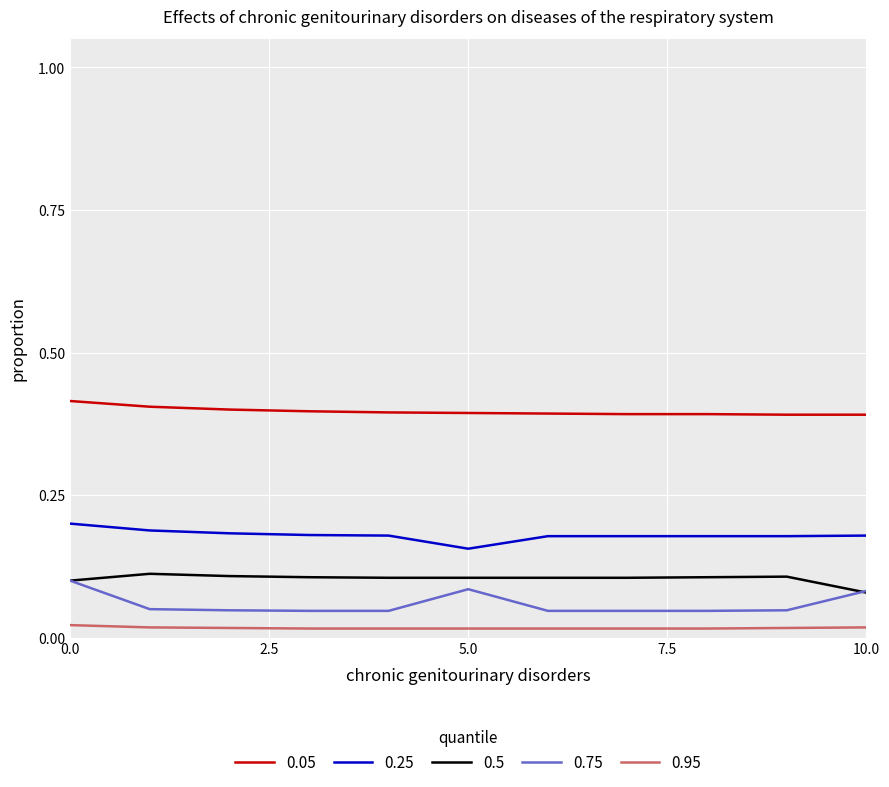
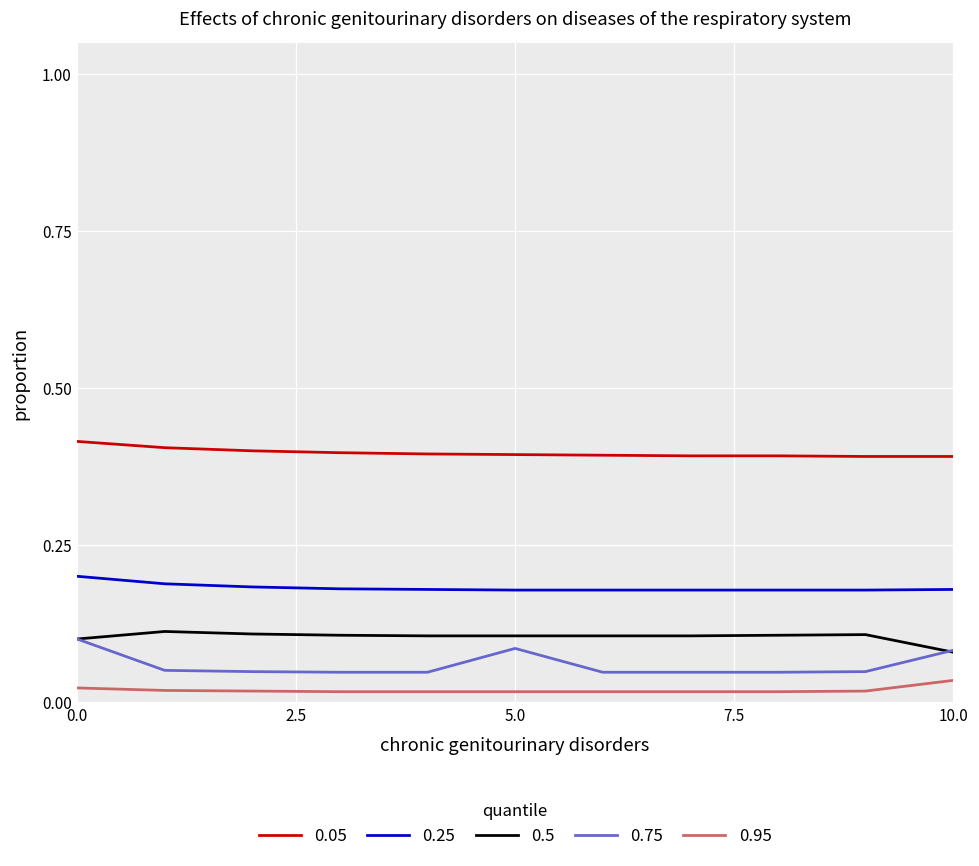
0.25, 5.0: 0.16 -> 0.18
0.95, 10.0: 0.02 -> 0.03
